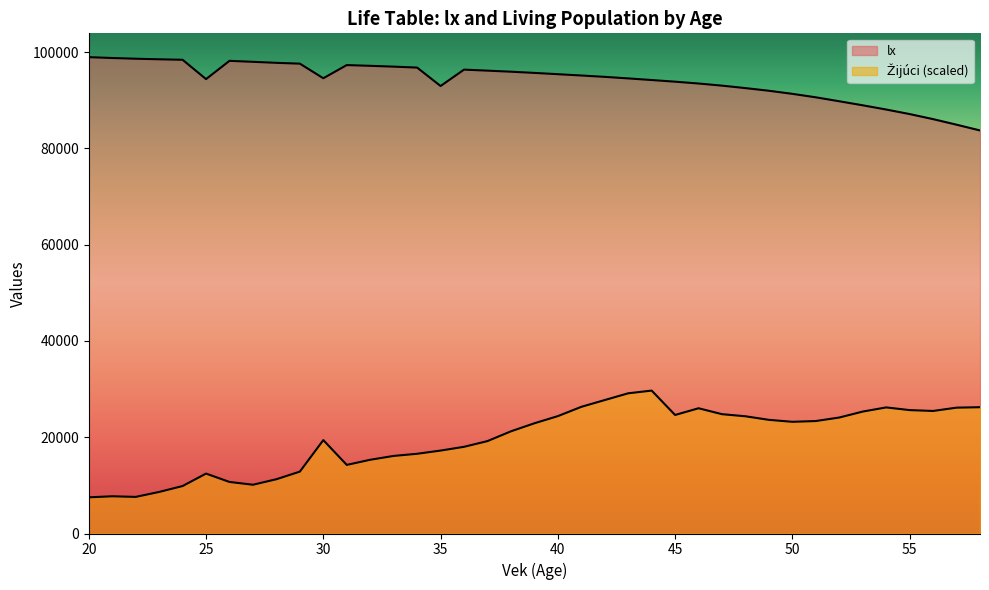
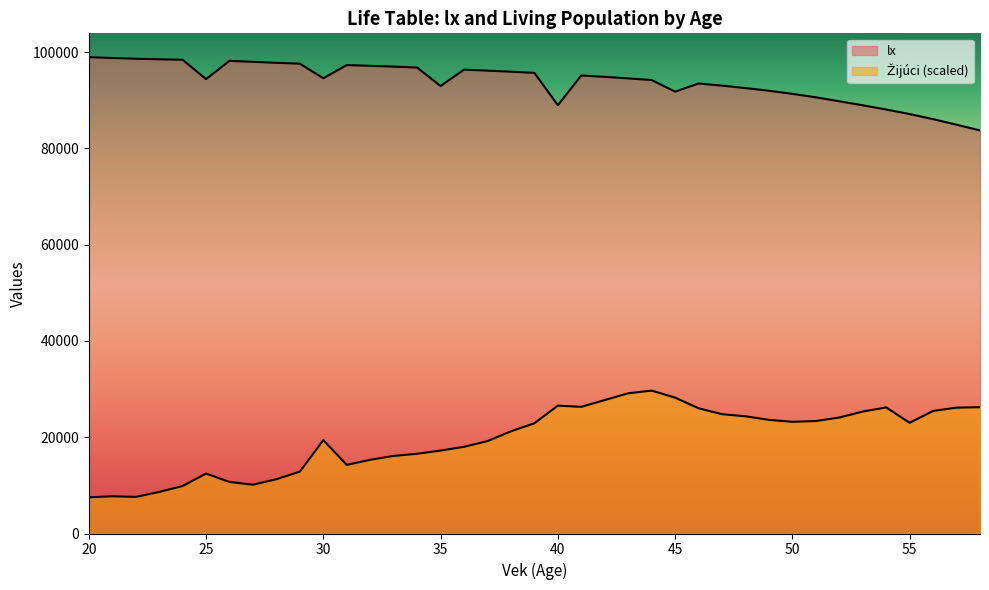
lx, 40: 95000 -> 89000
Žijúci (scaled), 40: 24000 -> 27000
lx, 45: 94000 -> 92000
Žijúci (scaled), 45: 25000 -> 28000
Žijúci (scaled), 55: 26000 -> 23000
